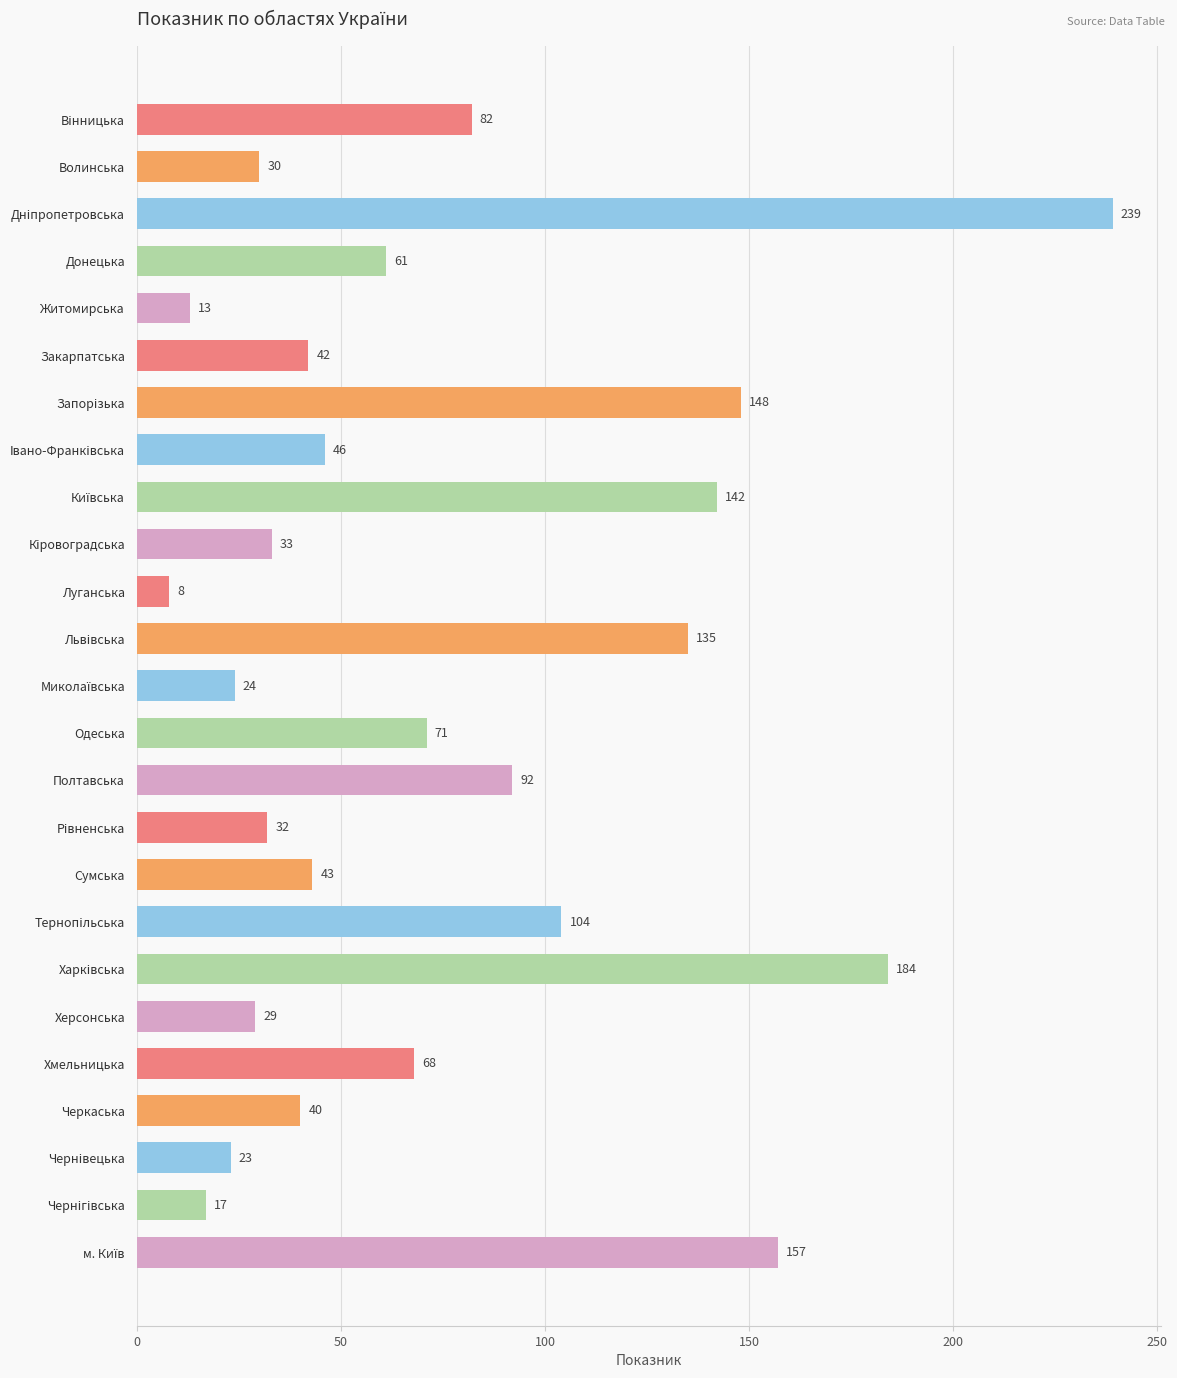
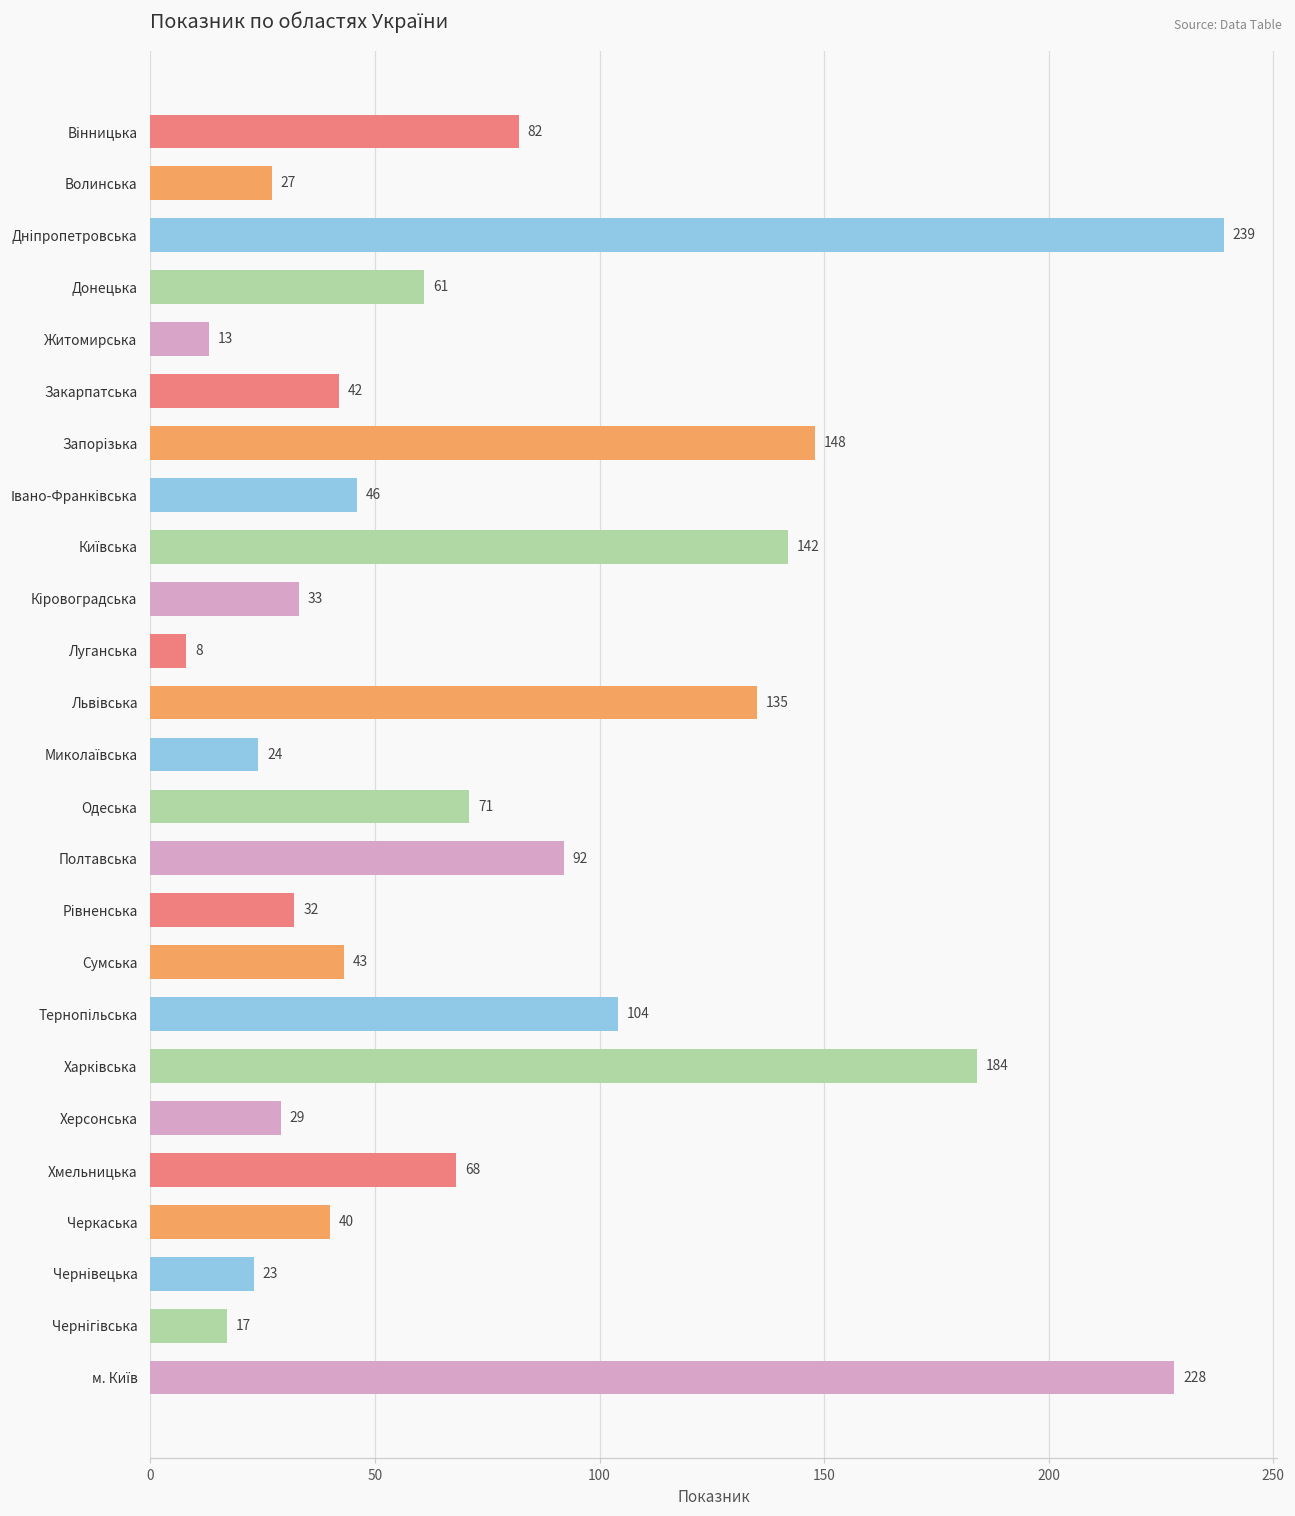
Волинська: 30 -> 27
м. Київ: 157 -> 228
